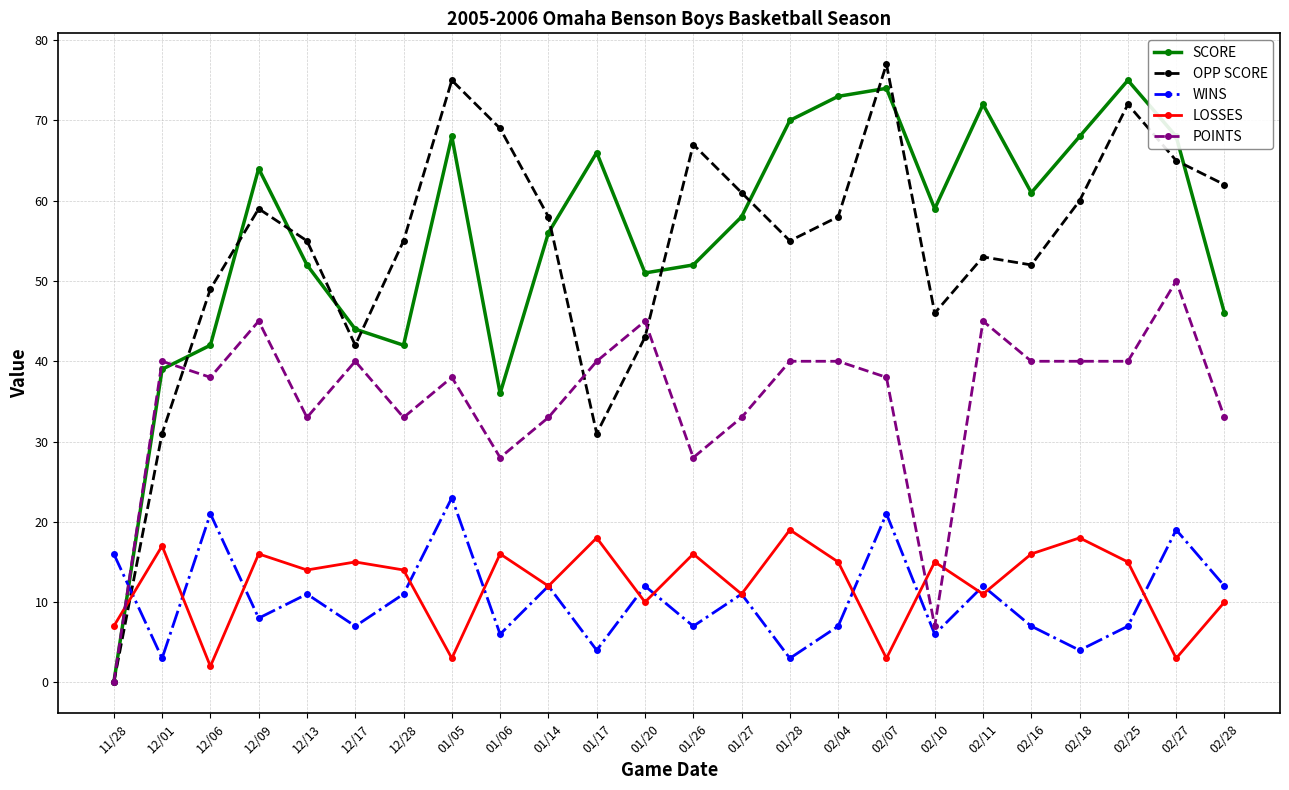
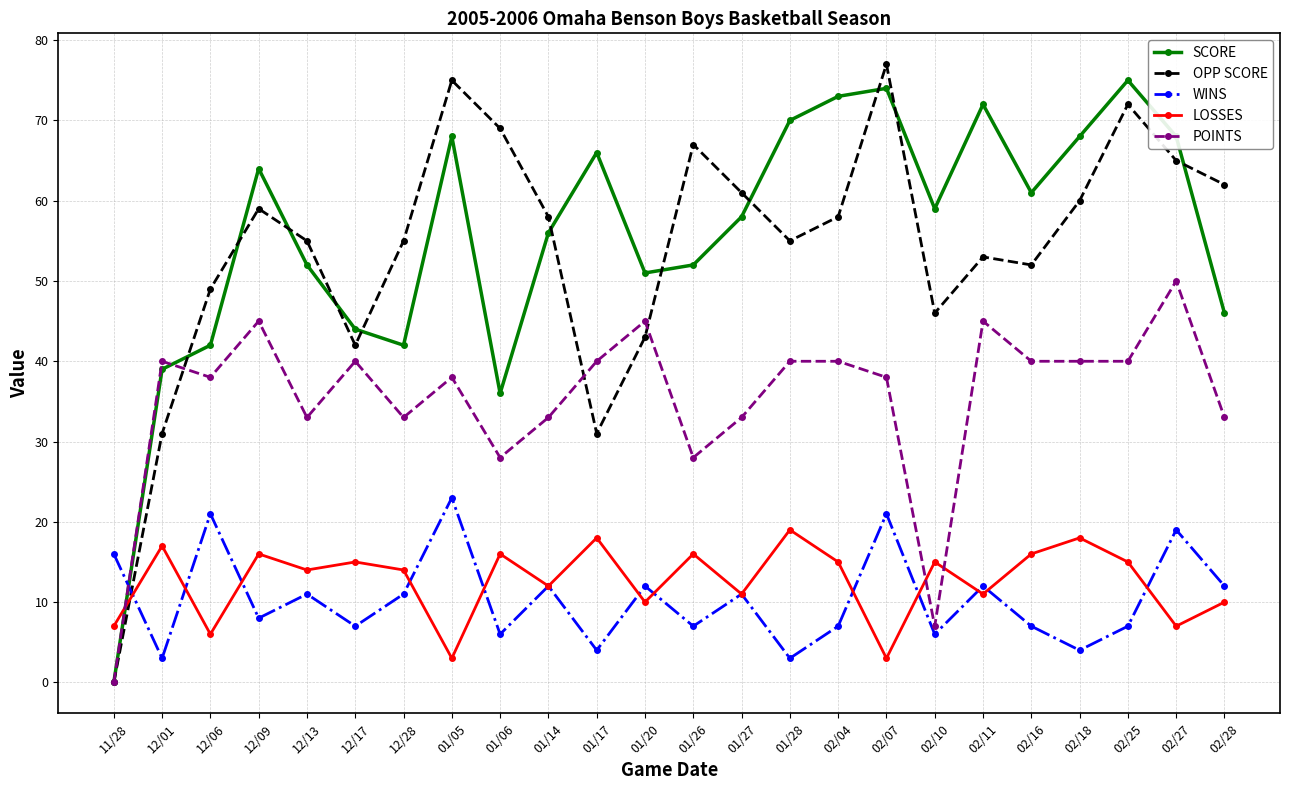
LOSSES, 12/06: 2 -> 6
LOSSES, 02/27: 3 -> 7
